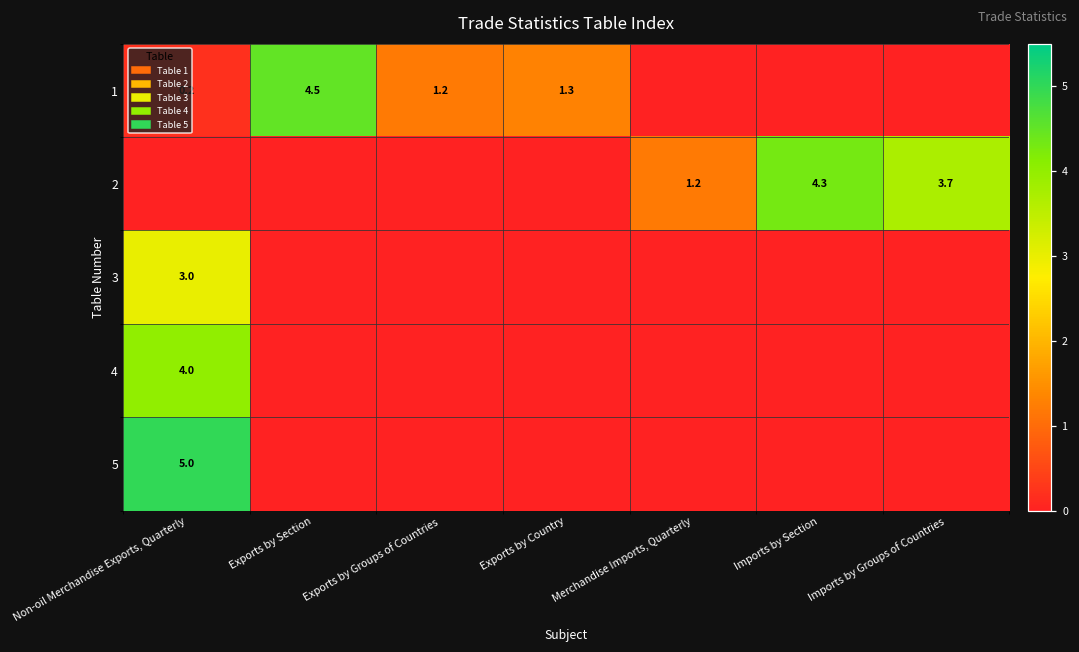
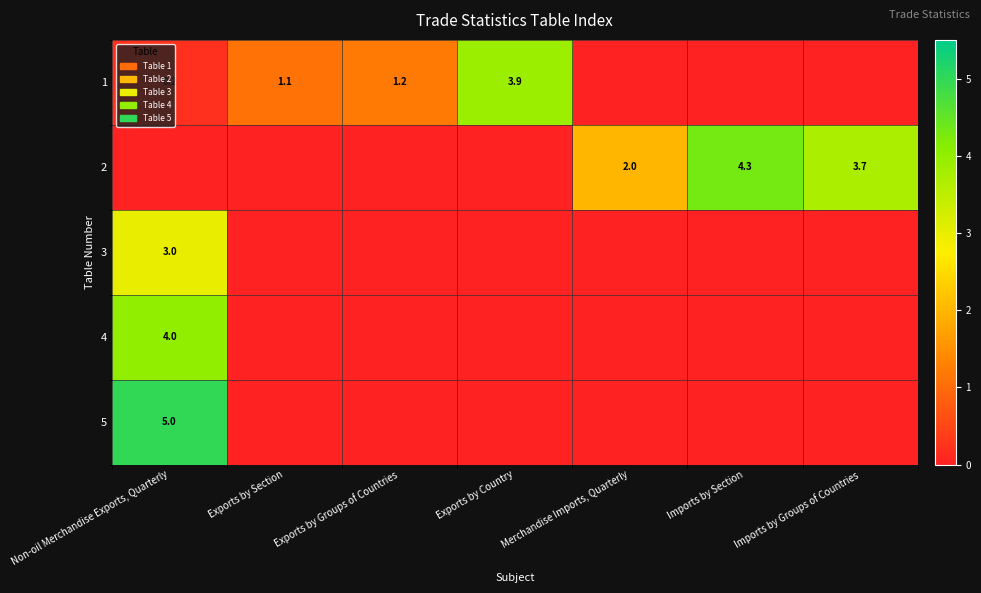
1, Exports by Section: 4.5 -> 1.1
1, Exports by Country: 1.3 -> 3.9
2, Merchandise Imports, Quarterly: 1.2 -> 2.0
